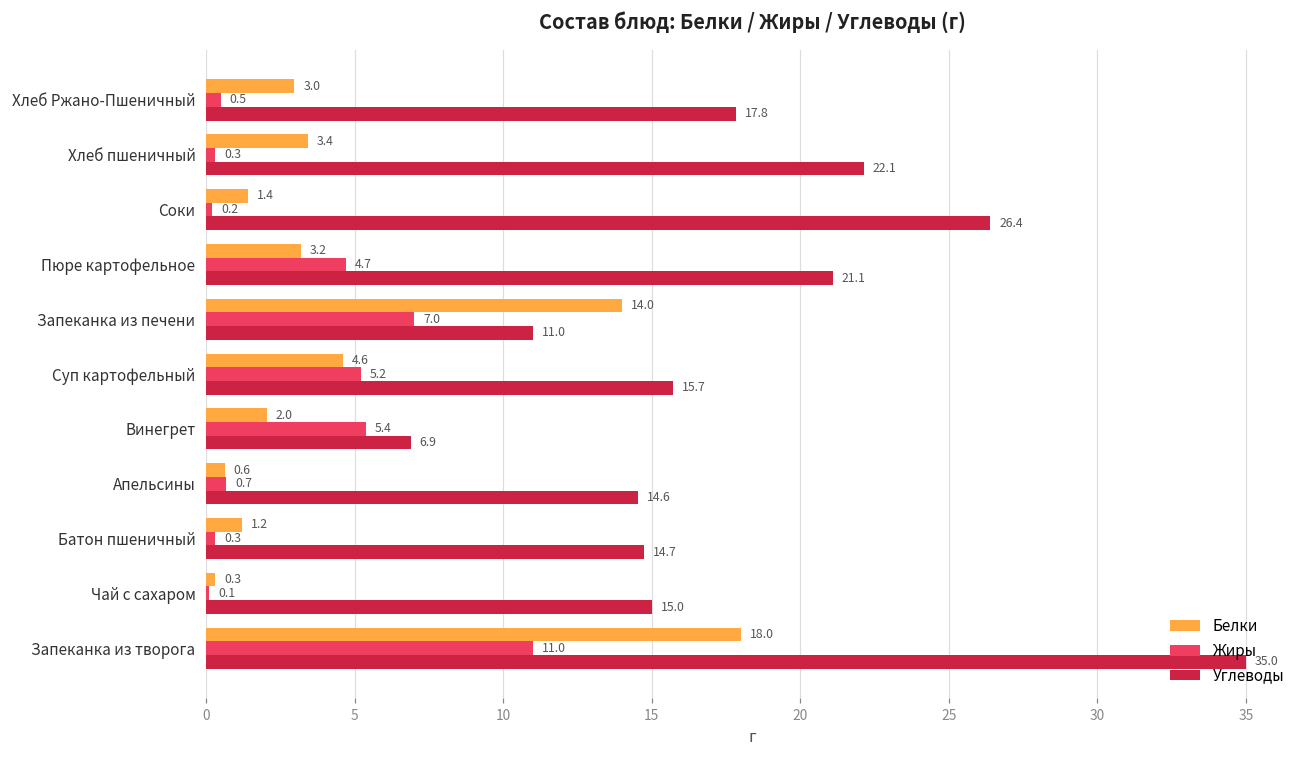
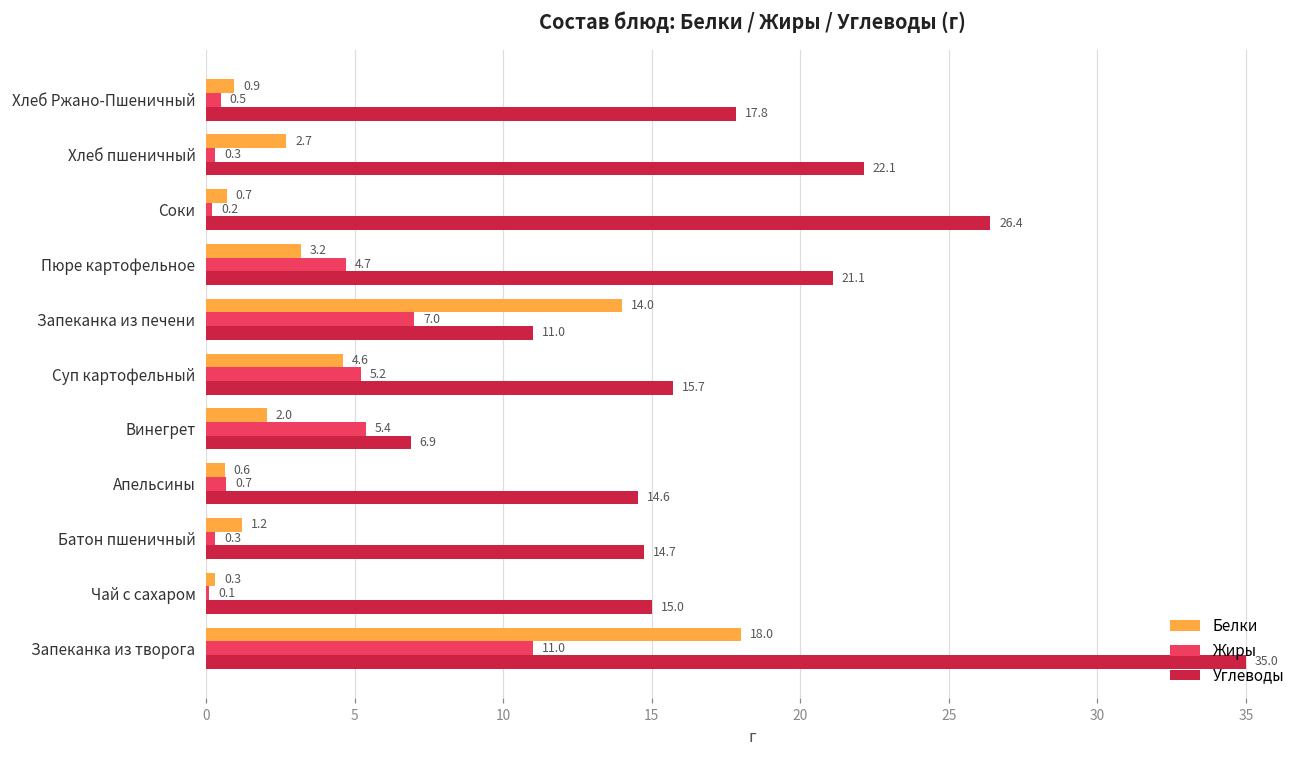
Белки, Хлеб Ржано-Пшеничный: 3.0 -> 0.9
Белки, Хлеб пшеничный: 3.4 -> 2.7
Белки, Соки: 1.4 -> 0.7
